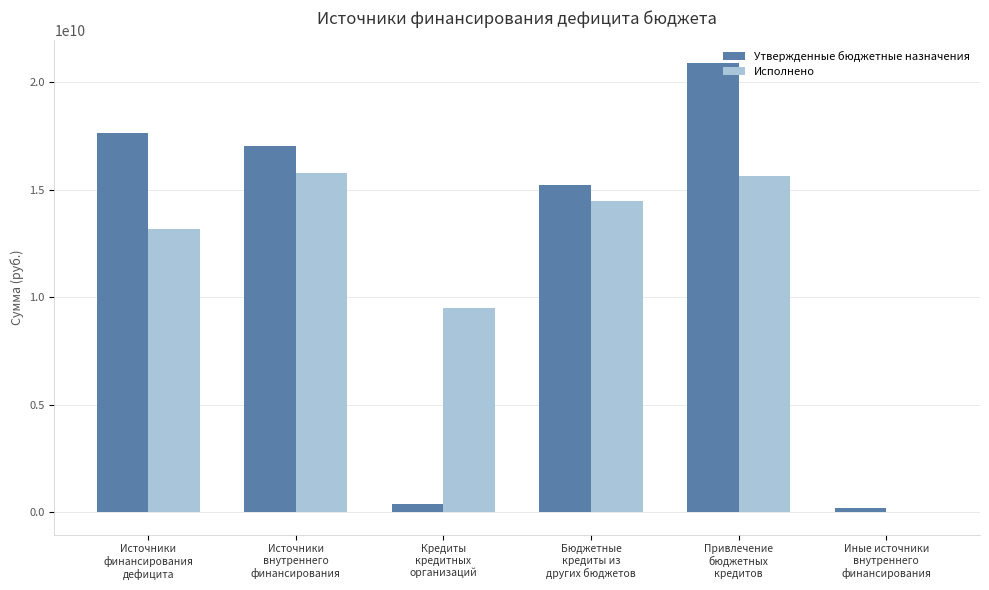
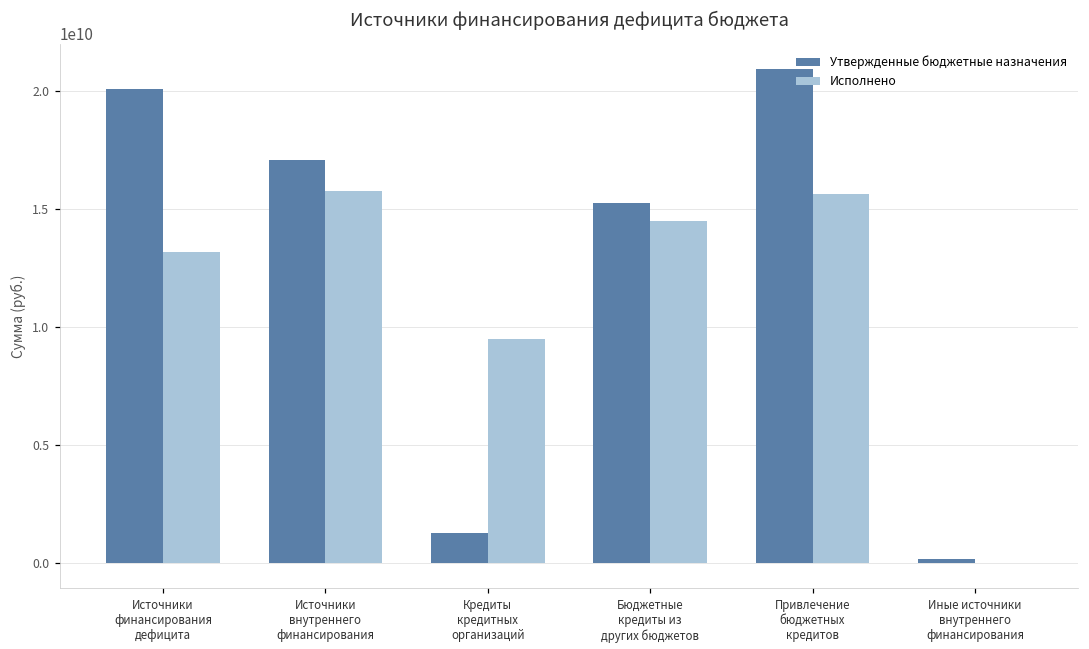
Утвержденные бюджетные назначения, Источники финансирования дефицита: 17600000000 -> 20000000000
Утвержденные бюджетные назначения, Кредиты кредитных организаций: 400000000 -> 1300000000
